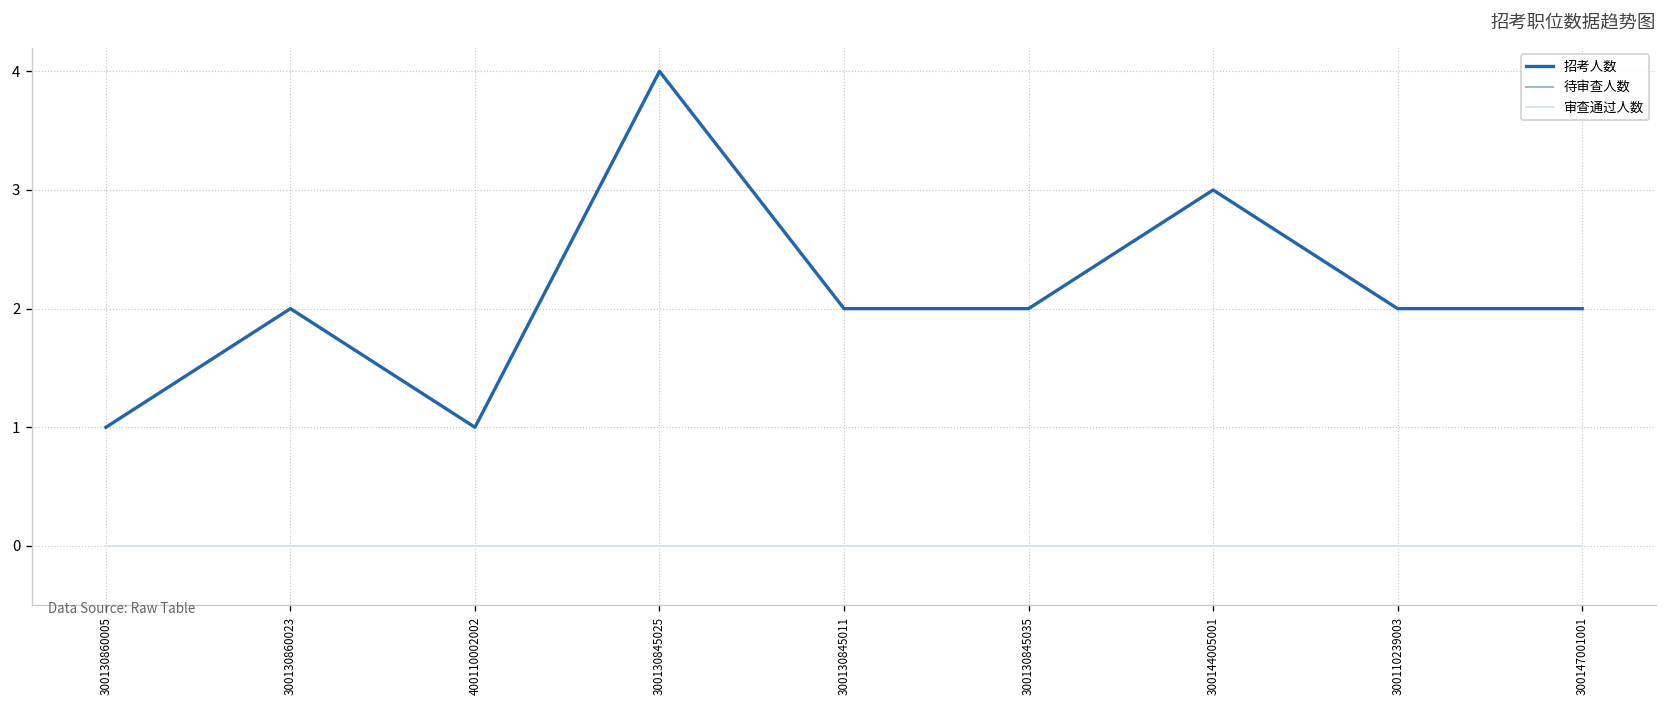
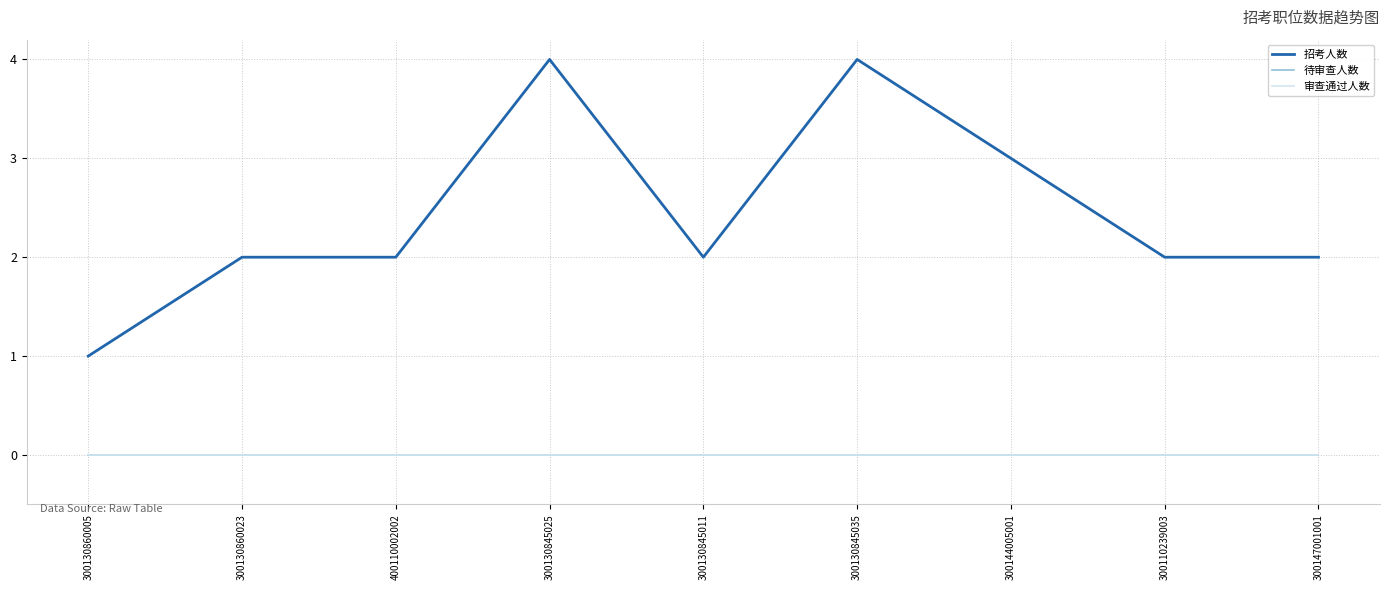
招考人数, 400110002002: 1 -> 2
招考人数, 300130845035: 2 -> 4
